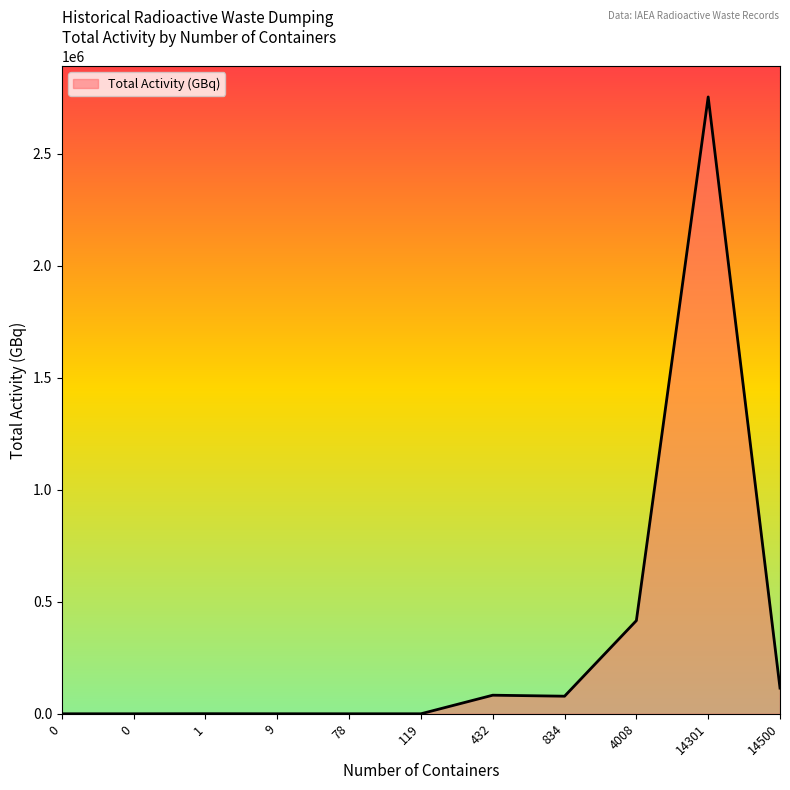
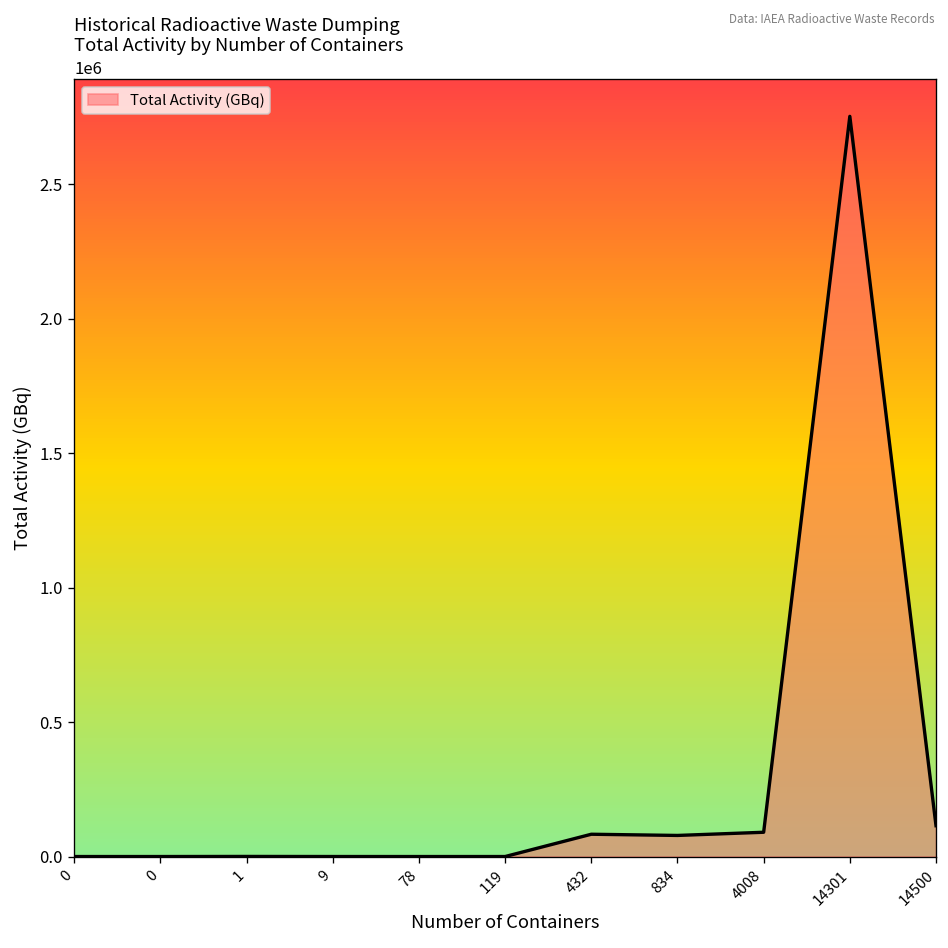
4008: 420000 -> 90000
